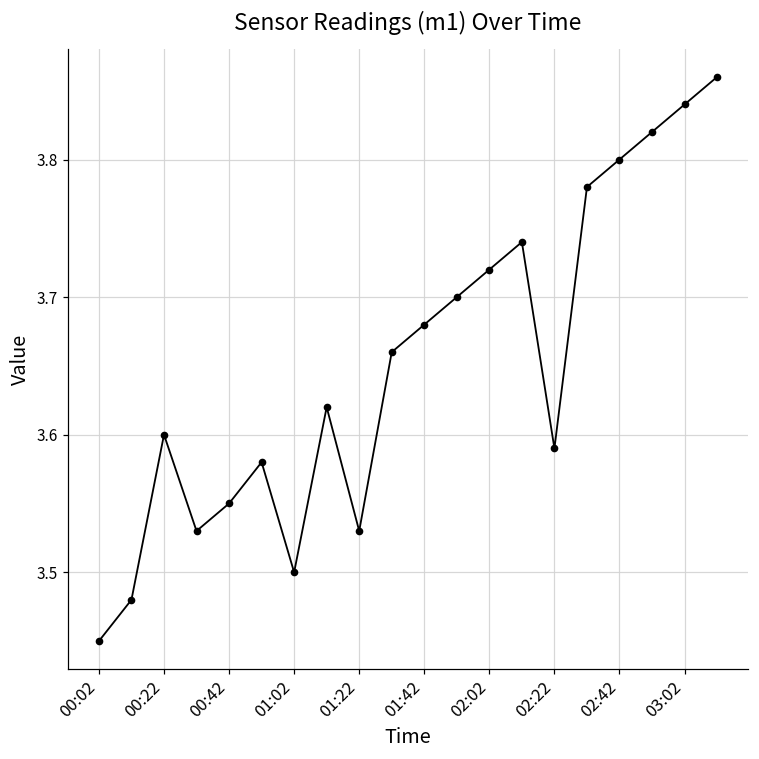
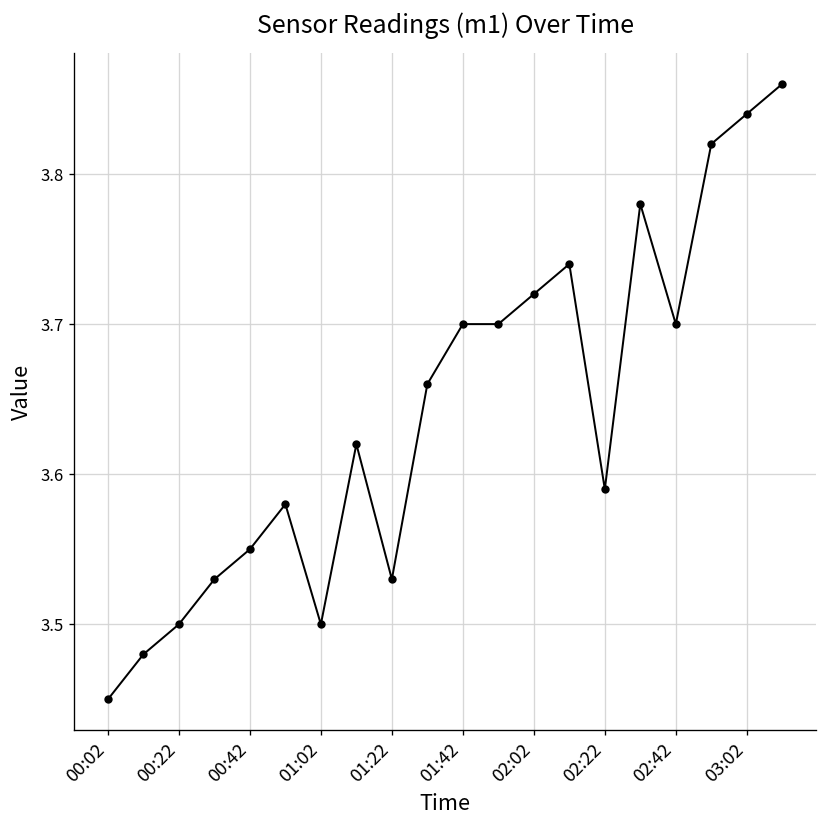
00:22: 3.6 -> 3.5
01:42: 3.68 -> 3.70
02:42: 3.8 -> 3.7
